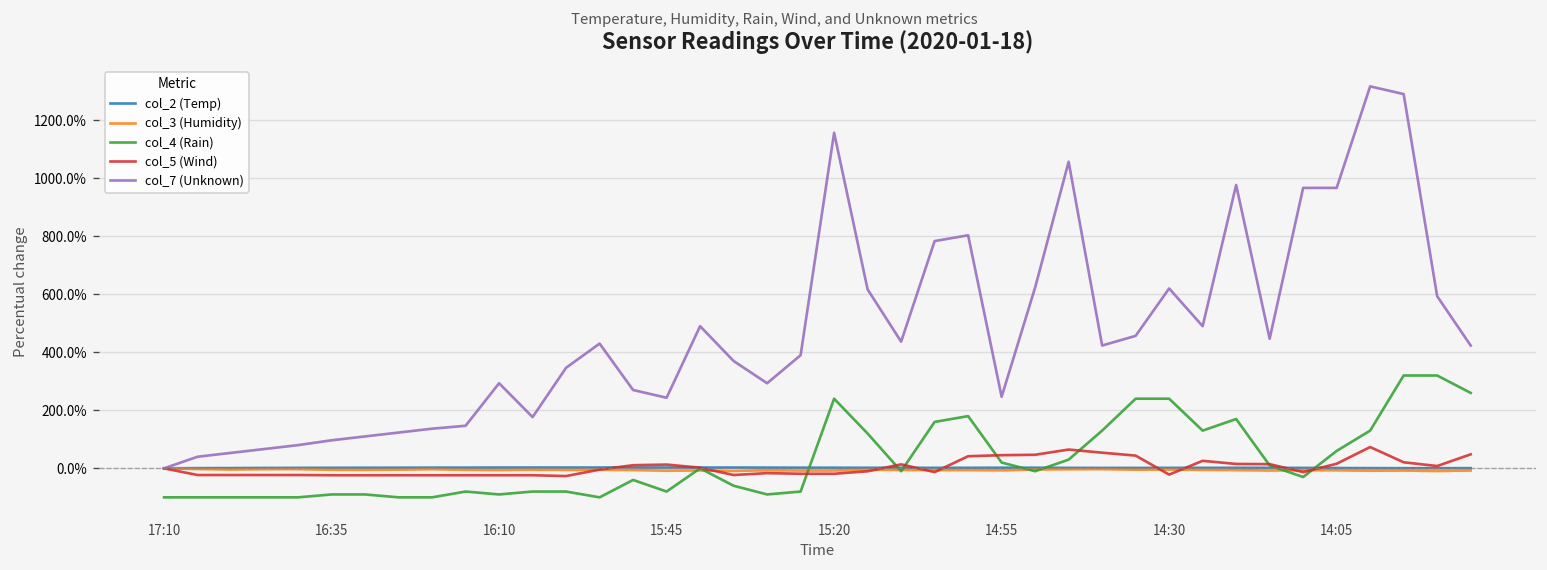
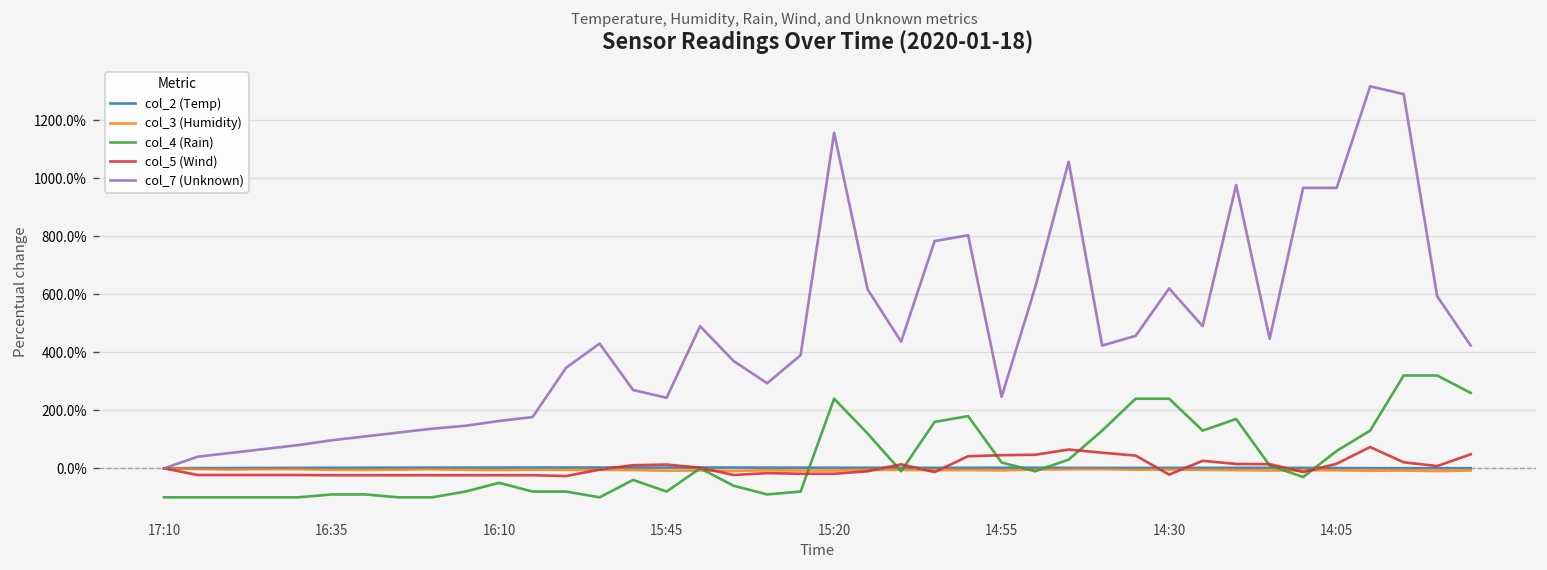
col_4 (Rain), 16:10: -90% -> -50%
col_7 (Unknown), 16:10: 290% -> 160%
